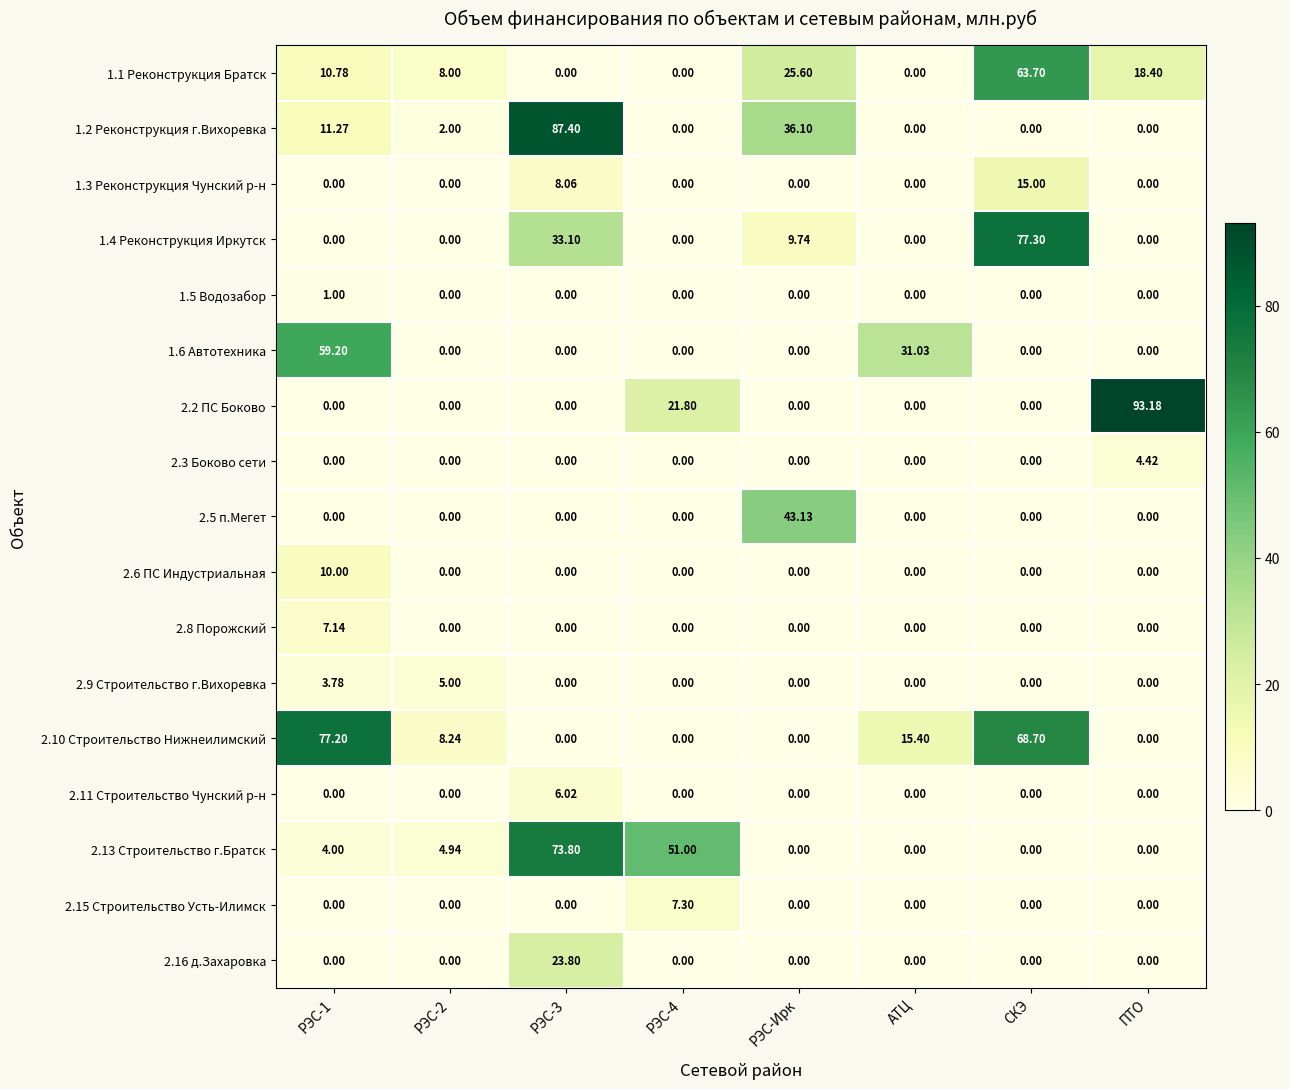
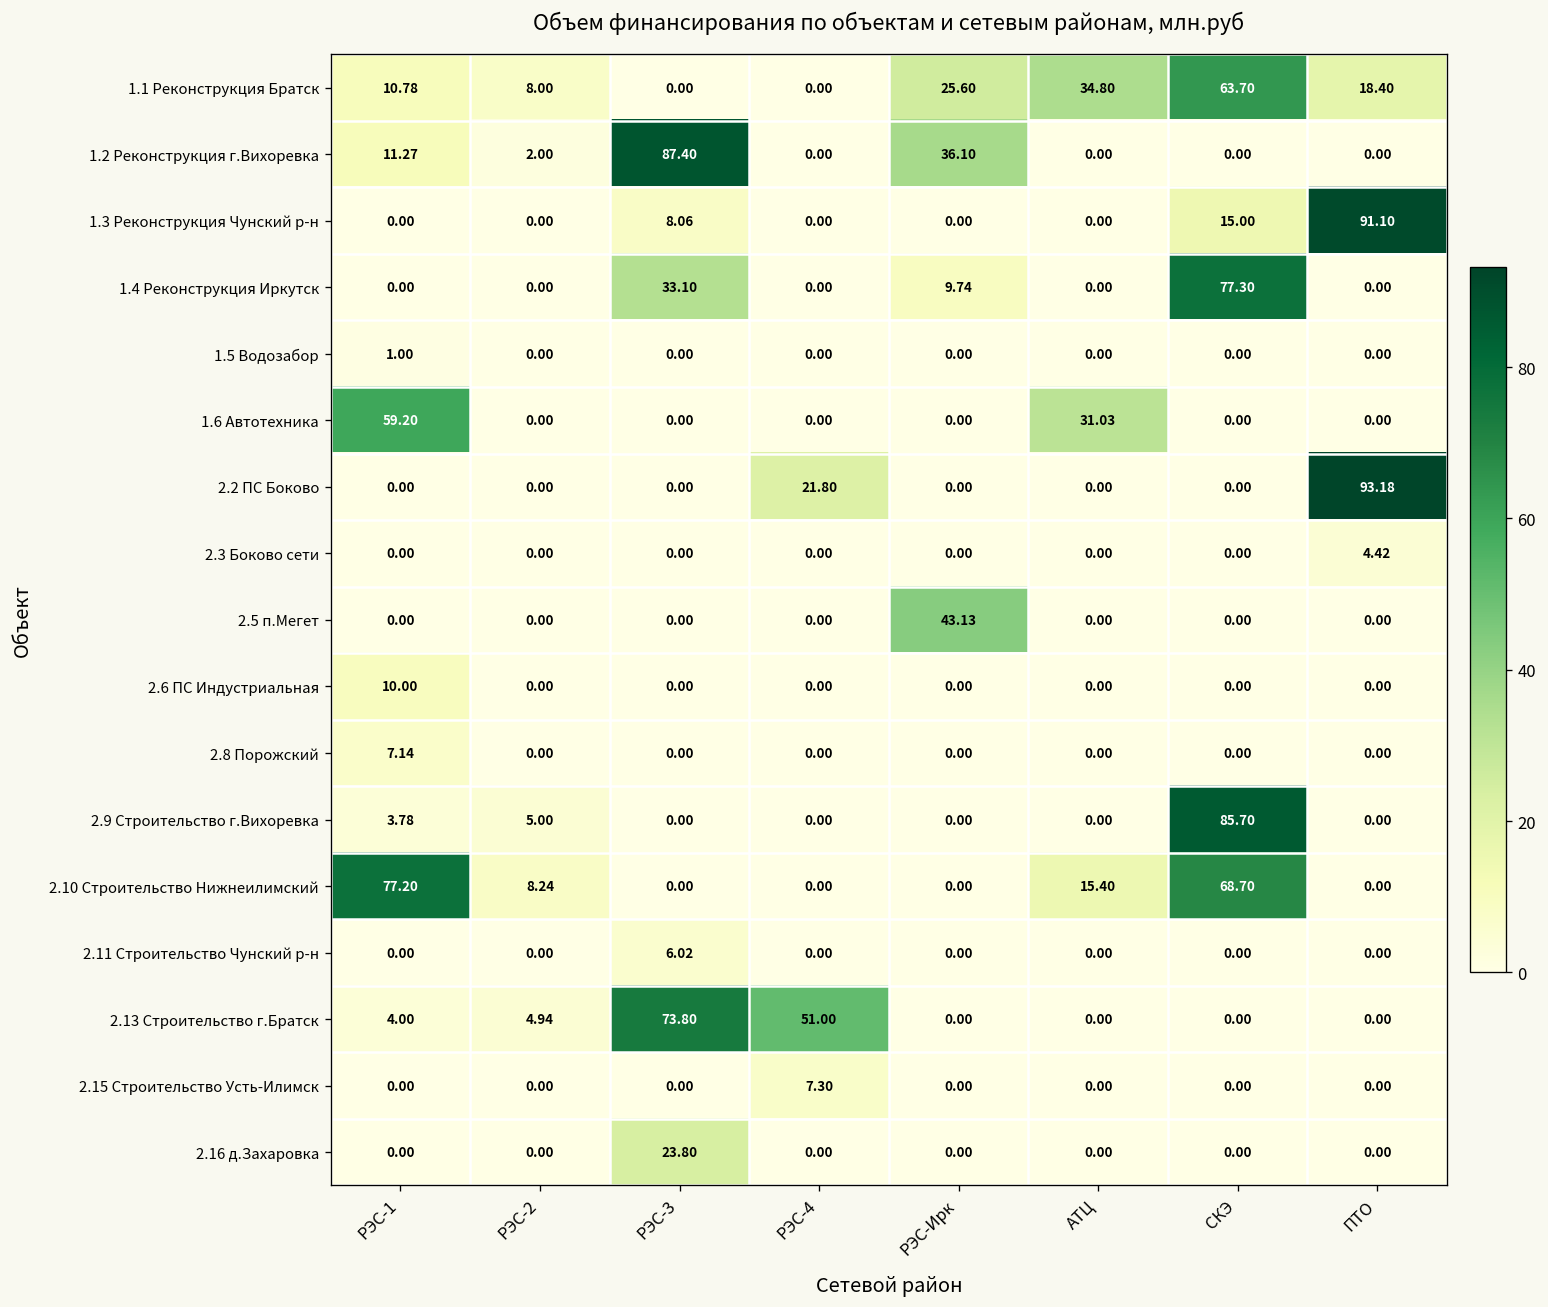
1.1 Реконструкция Братск, АТЦ: 0.00 -> 34.80
1.3 Реконструкция Чунский р-н, ПТО: 0.00 -> 91.10
2.9 Строительство г.Вихоревка, СКЭ: 0.00 -> 85.70
